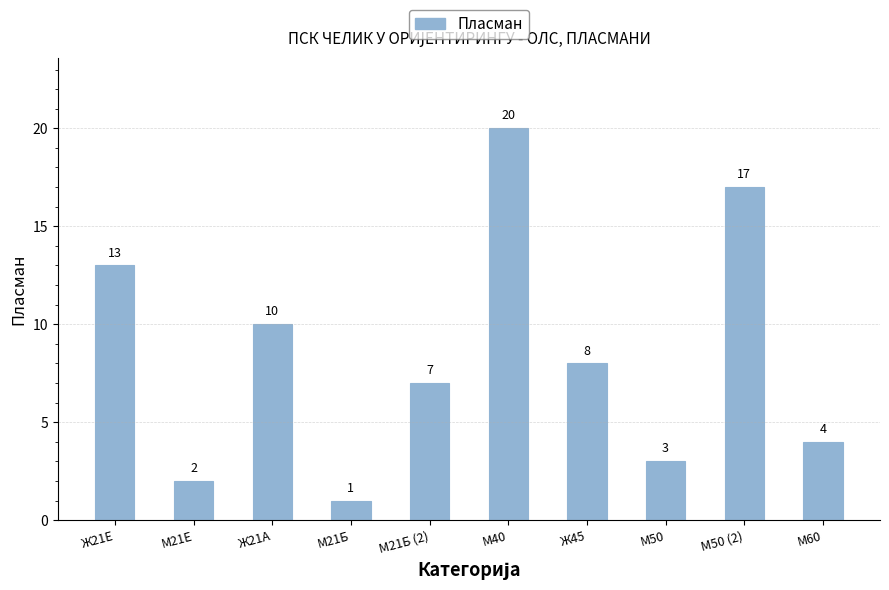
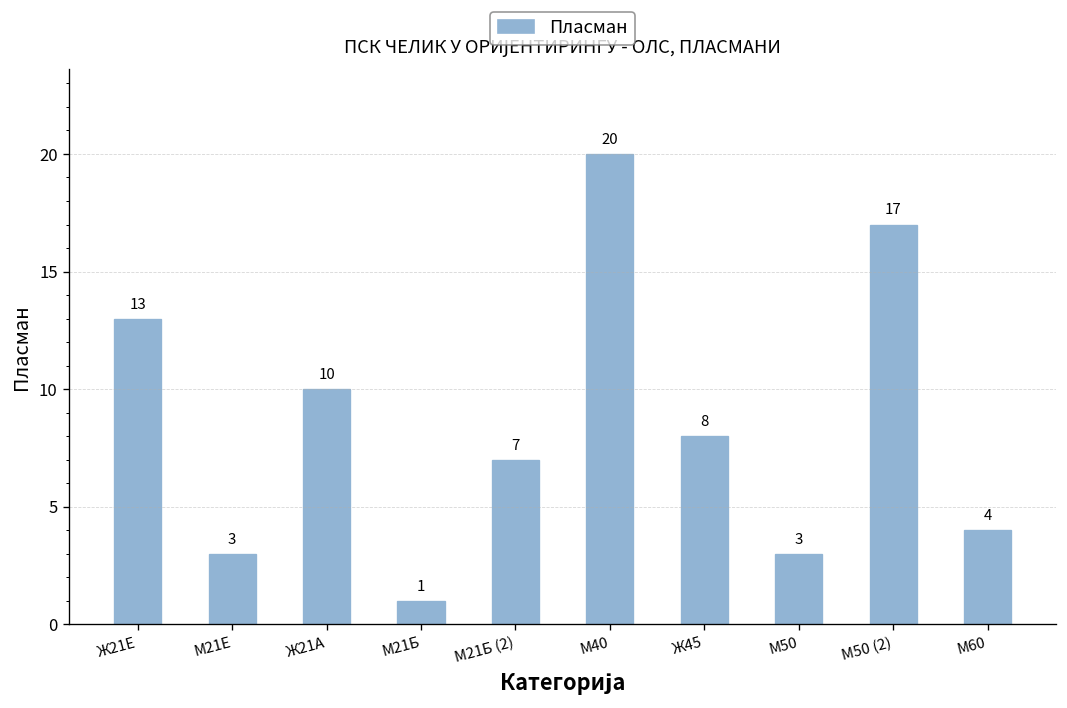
М21Е: 2 -> 3
